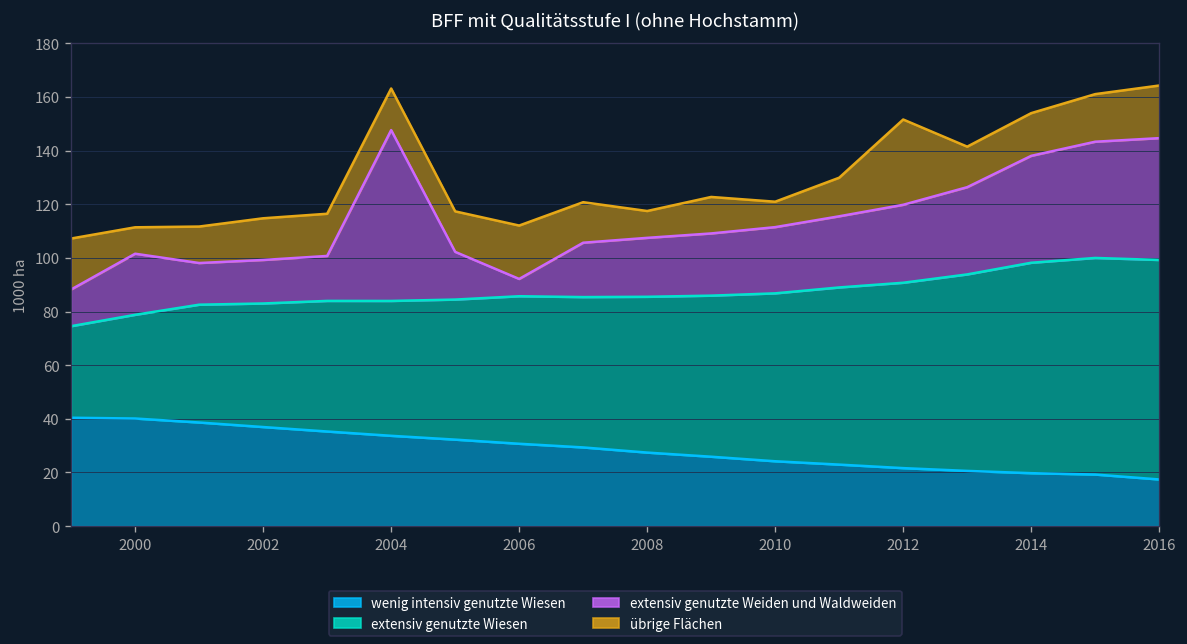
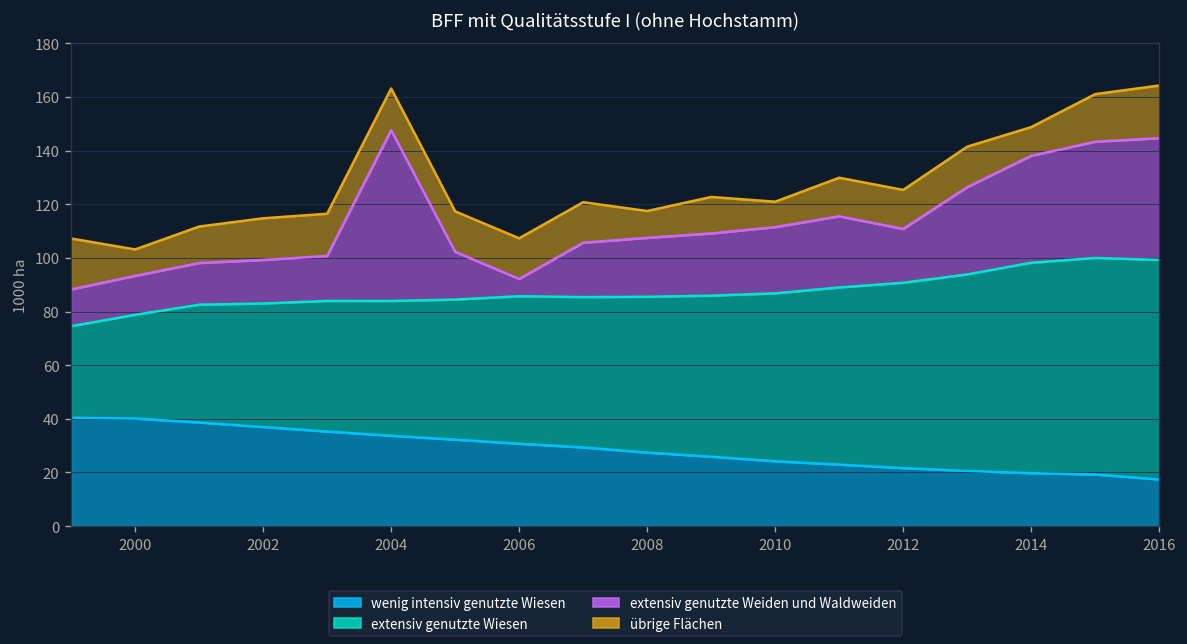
extensiv genutzte Weiden und Waldweiden, 2000: 23 -> 15
übrige Flächen, 2006: 20 -> 15
extensiv genutzte Weiden und Waldweiden, 2012: 29 -> 20
übrige Flächen, 2012: 32 -> 15
übrige Flächen, 2014: 16 -> 11
